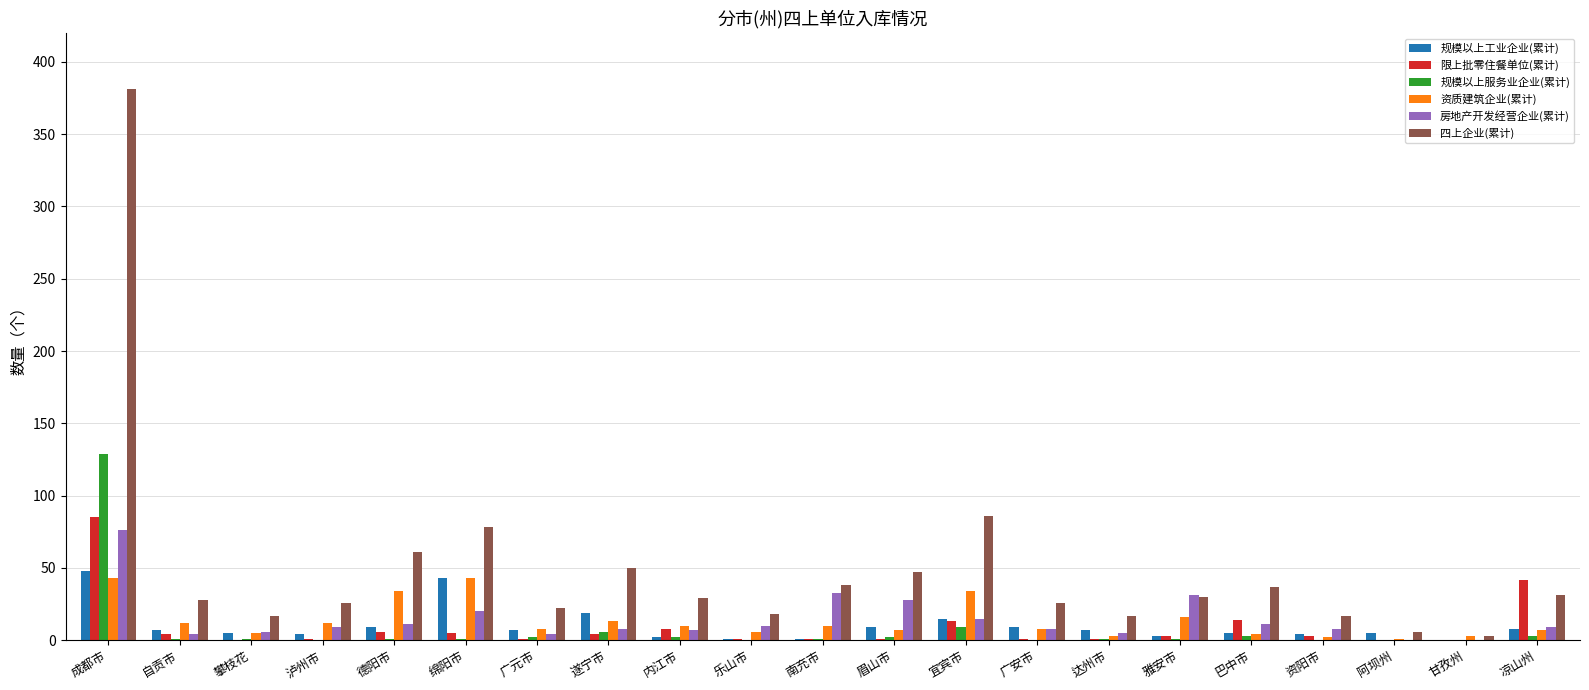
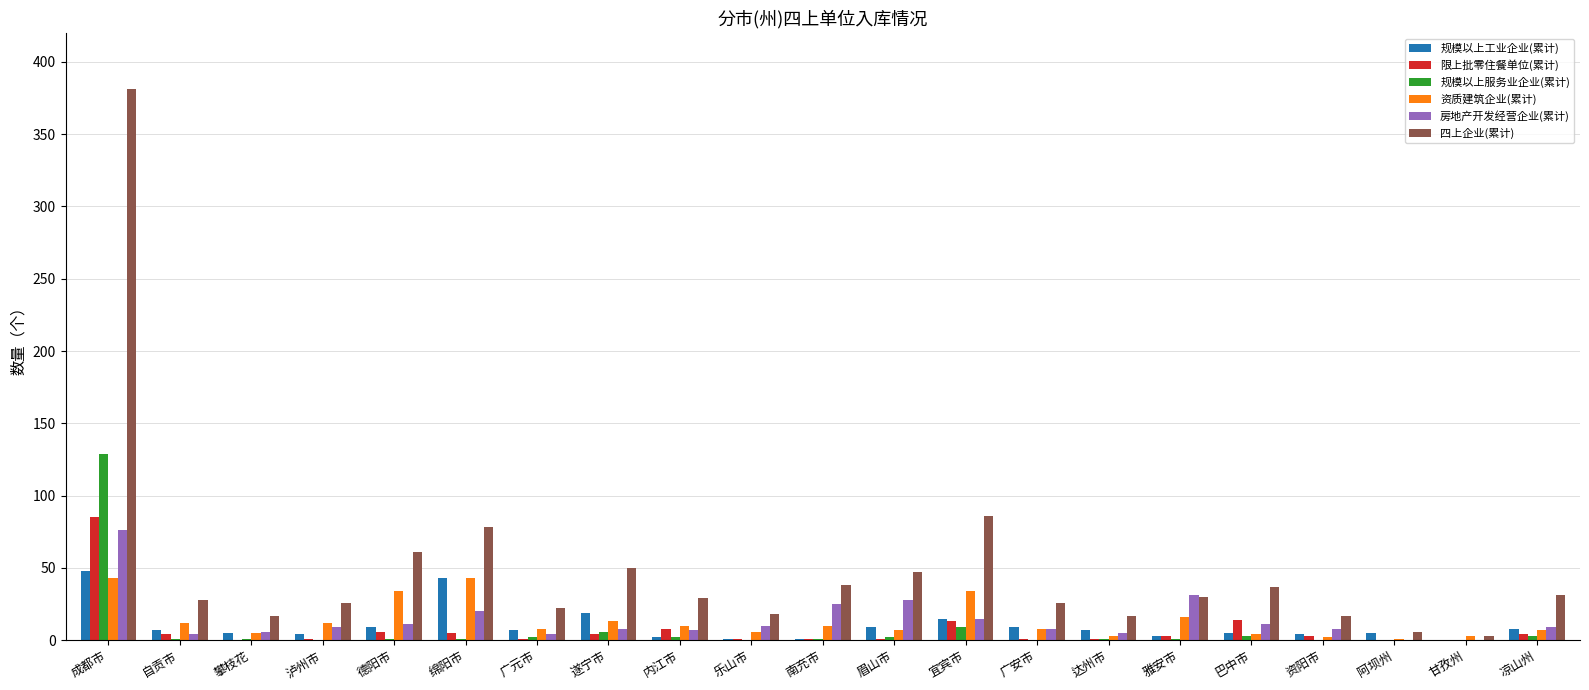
房地产开发经营企业(累计), 南充市: 33 -> 25
限上批零住餐单位(累计), 凉山州: 42 -> 4
